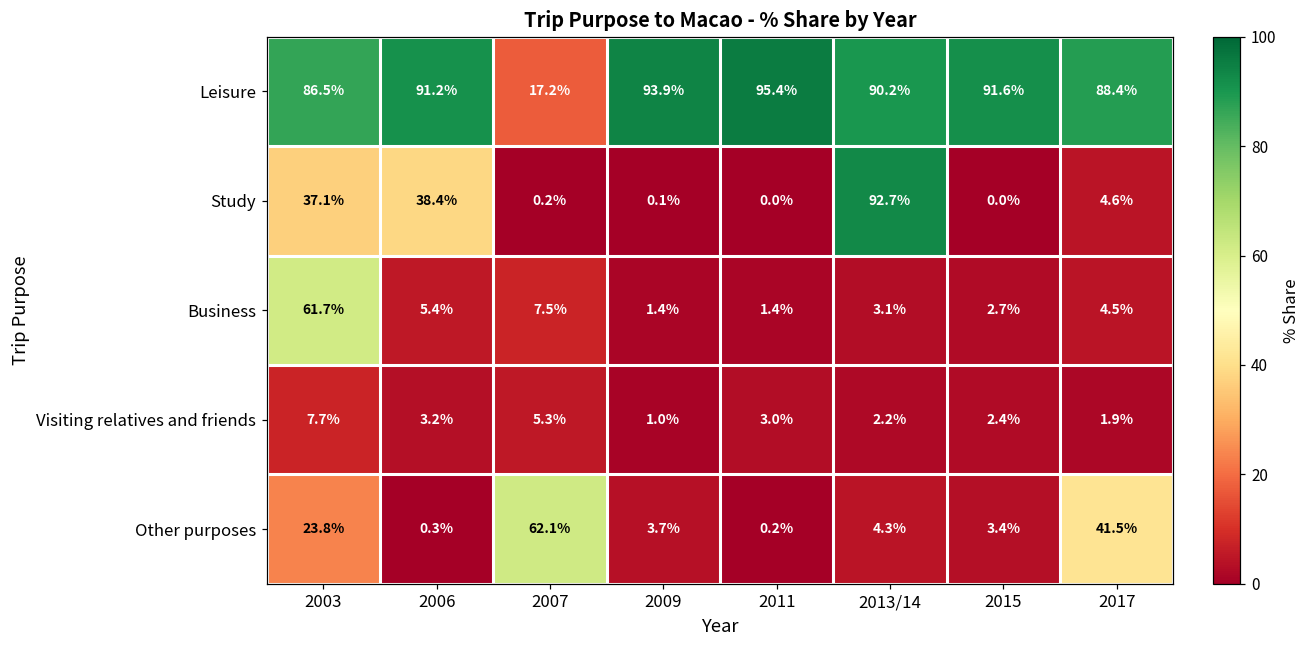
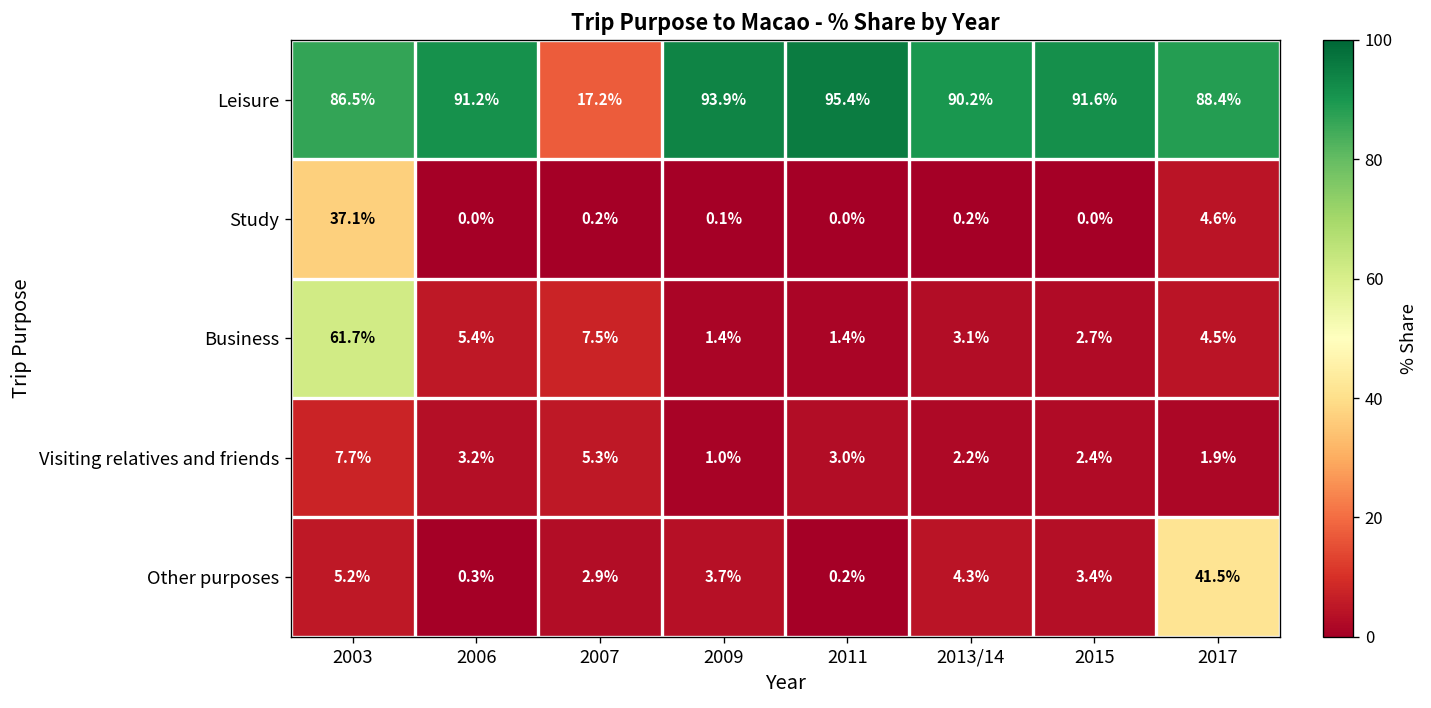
Study, 2006: 38.4% -> 0.0%
Study, 2013/14: 92.7% -> 0.2%
Other purposes, 2003: 23.8% -> 5.2%
Other purposes, 2007: 62.1% -> 2.9%
